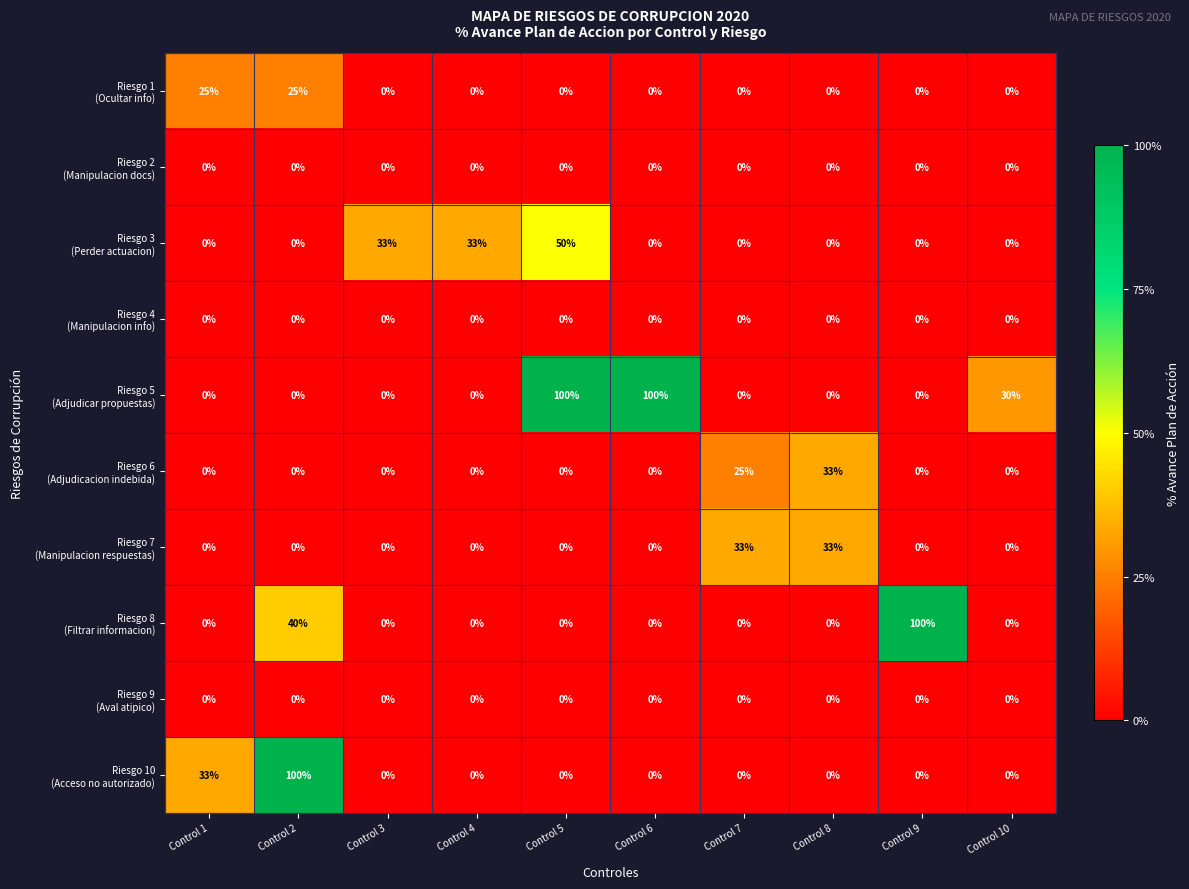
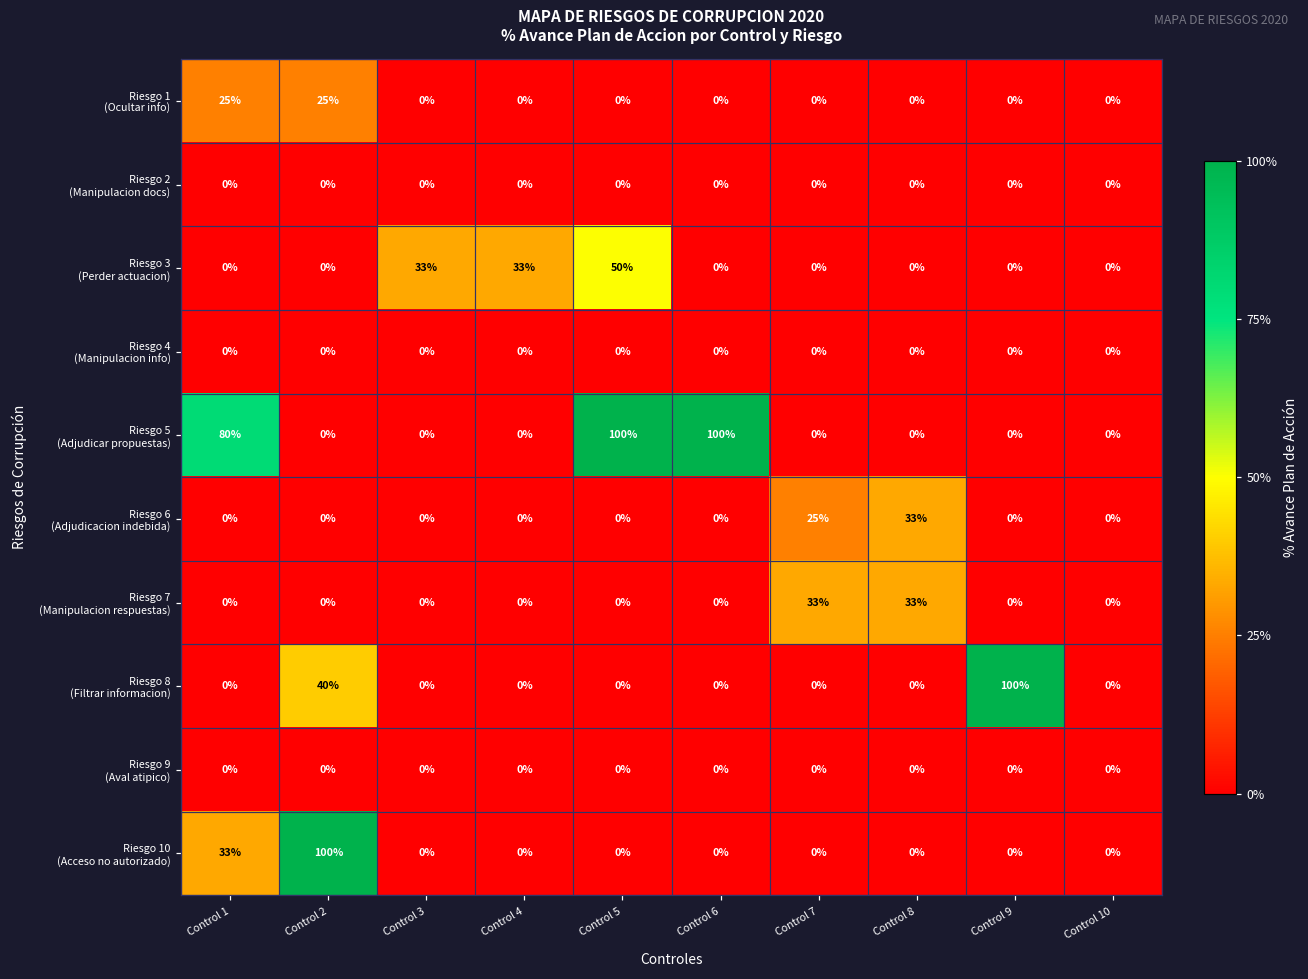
Riesgo 5 (Adjudicar propuestas), Control 1: 0% -> 80%
Riesgo 5 (Adjudicar propuestas), Control 10: 30% -> 0%
